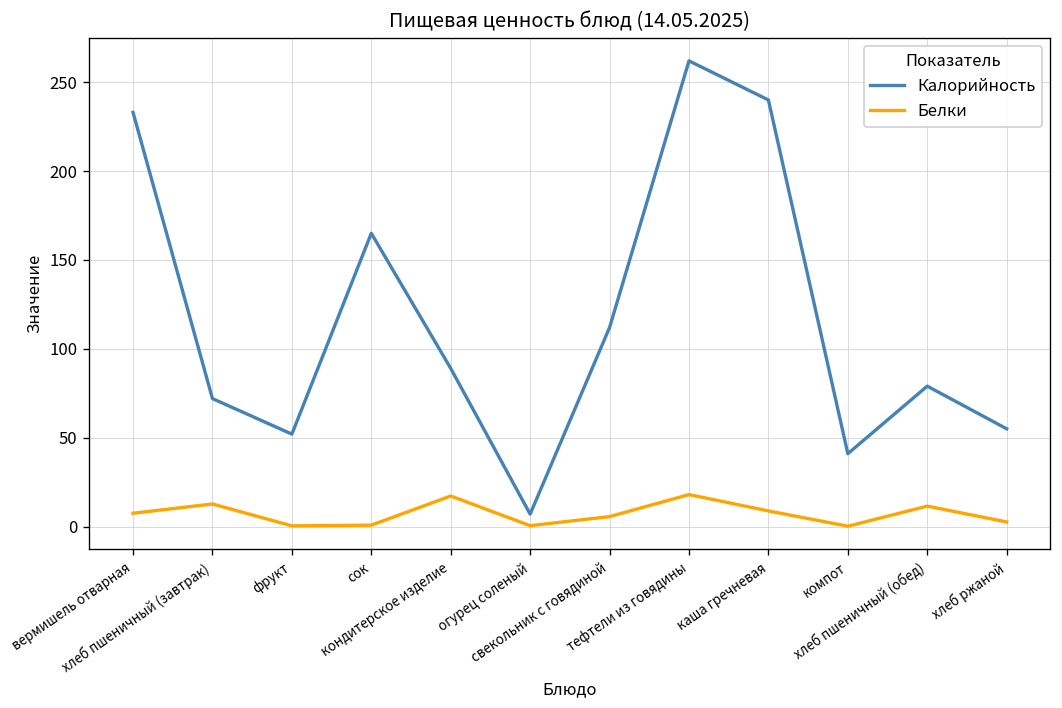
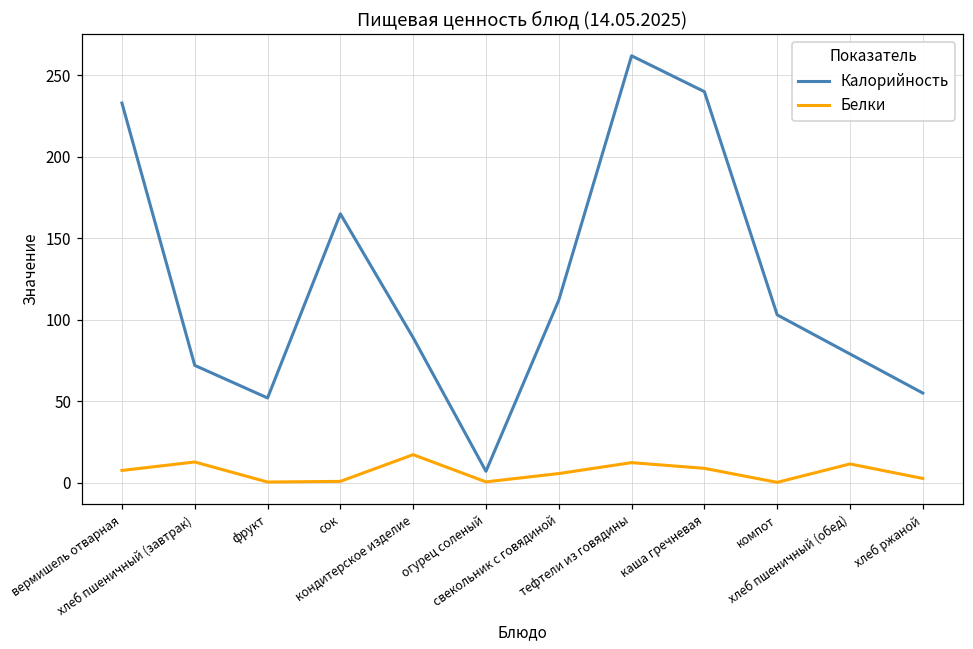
Белки, тефтели из говядины: 18 -> 12
Калорийность, компот: 41 -> 103
